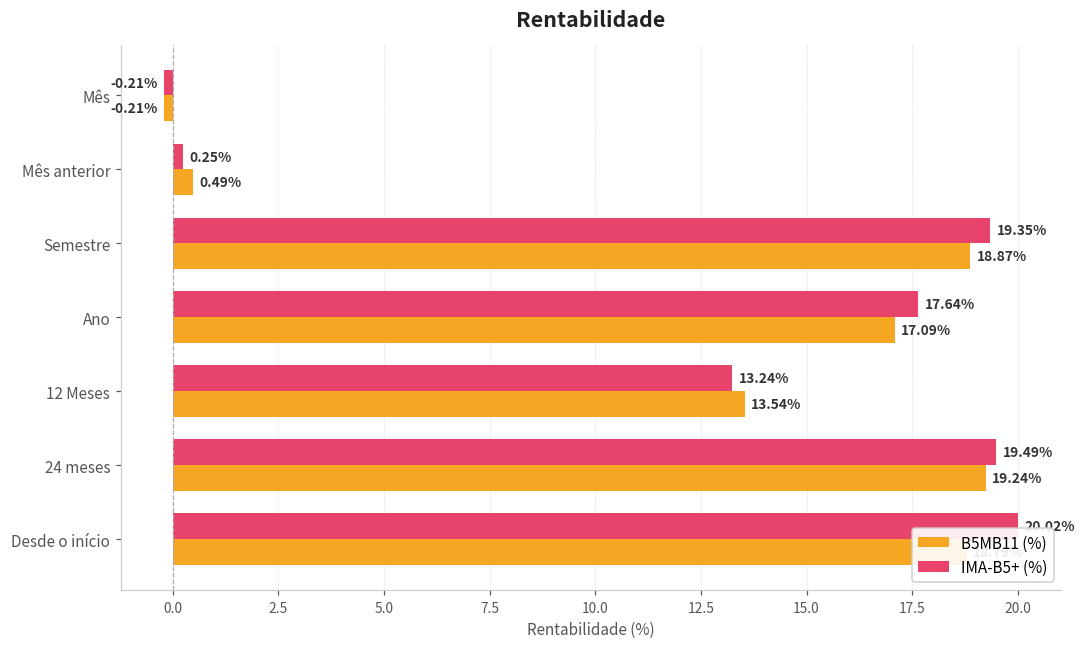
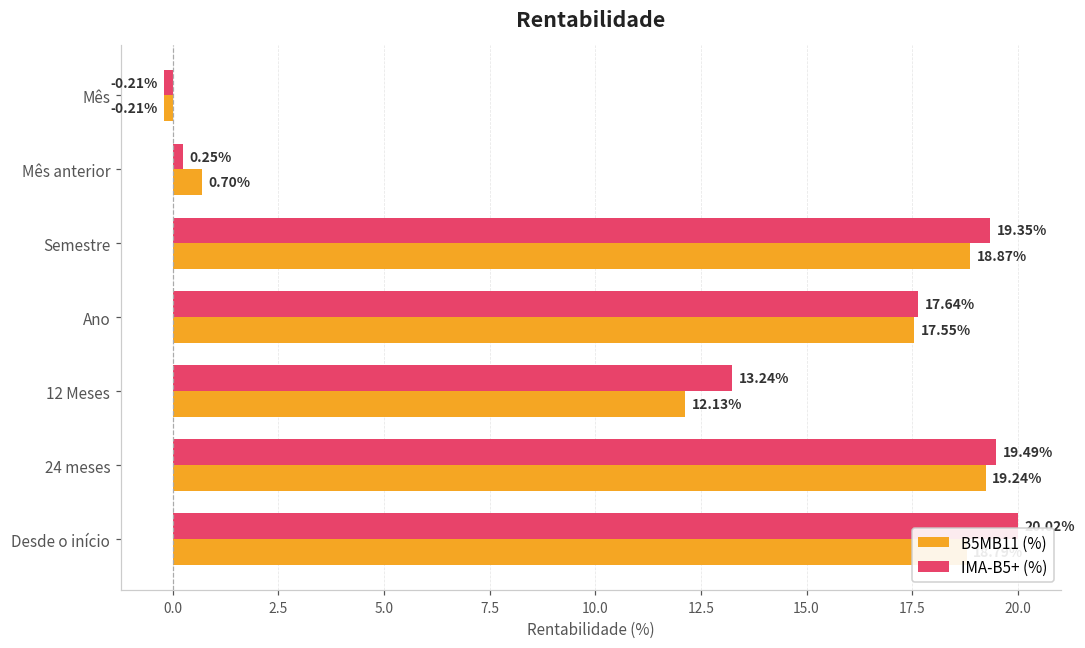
B5MB11 (%), Mês anterior: 0.49% -> 0.70%
B5MB11 (%), Ano: 17.09% -> 17.55%
B5MB11 (%), 12 Meses: 13.54% -> 12.13%
